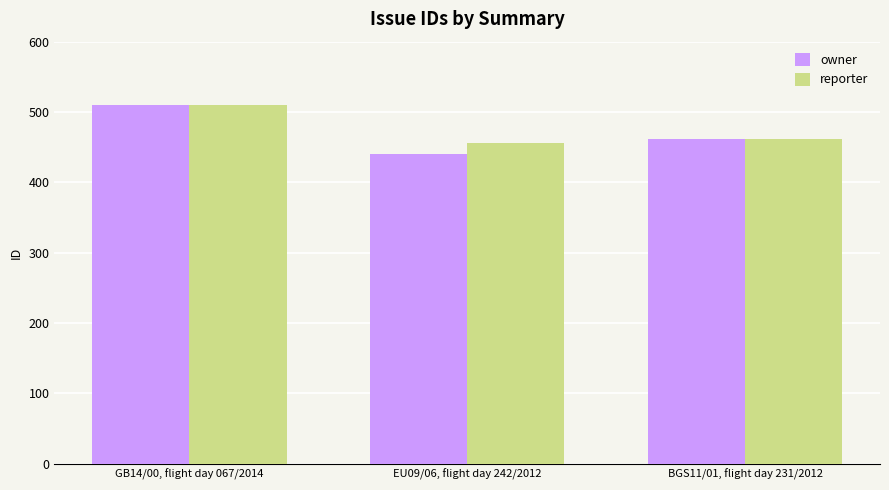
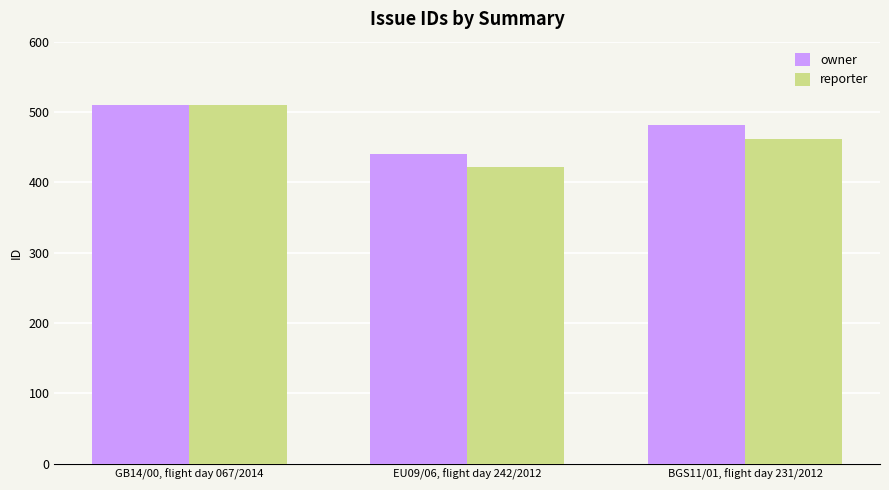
reporter, EU09/06, flight day 242/2012: 460 -> 420
owner, BGS11/01, flight day 231/2012: 460 -> 480
